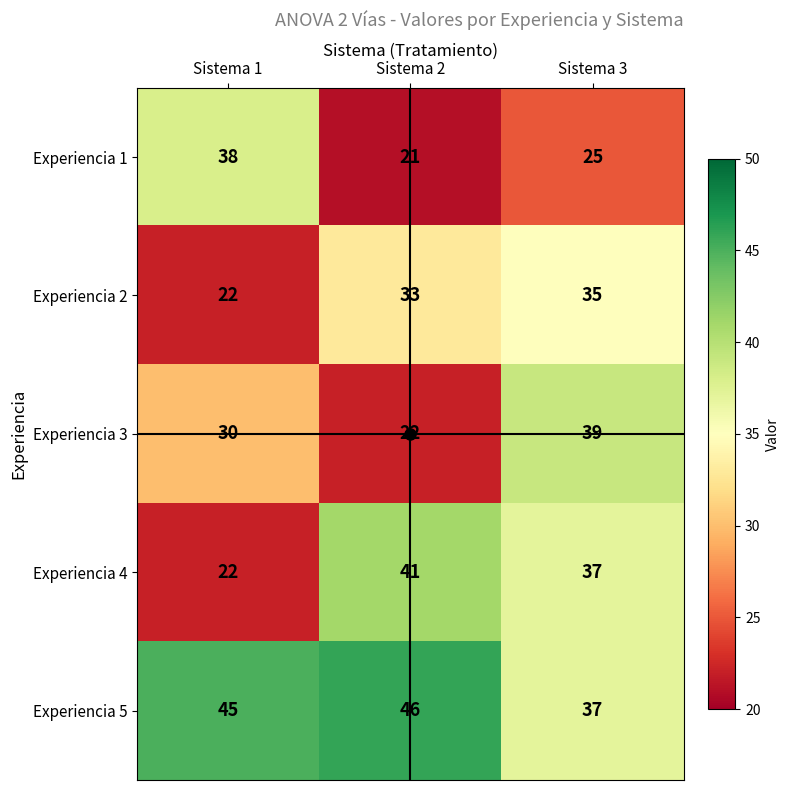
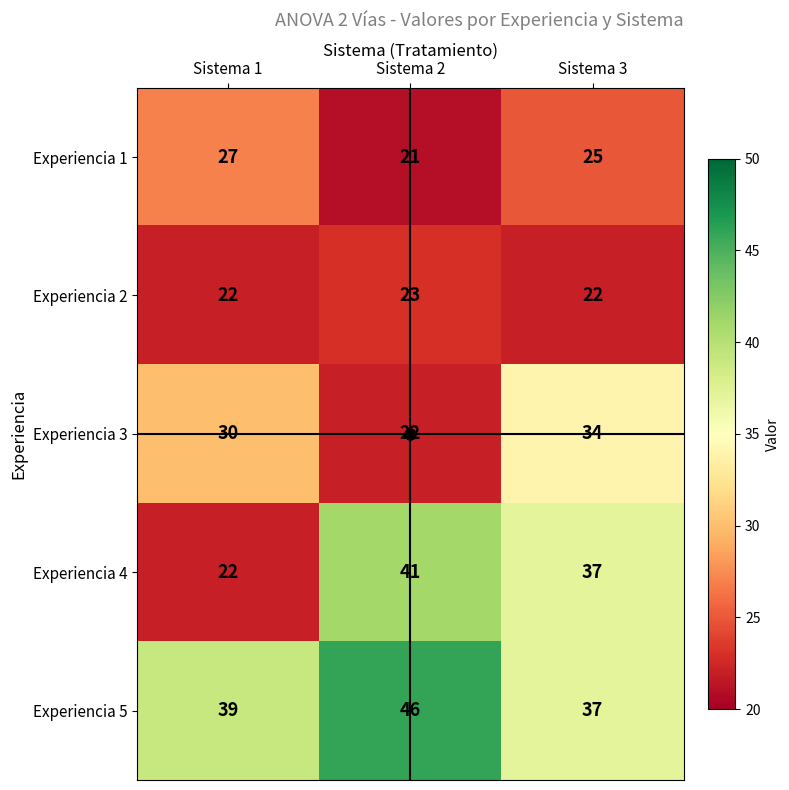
Experiencia 1, Sistema 1: 38 -> 27
Experiencia 2, Sistema 2: 33 -> 23
Experiencia 2, Sistema 3: 35 -> 22
Experiencia 3, Sistema 3: 39 -> 34
Experiencia 5, Sistema 1: 45 -> 39
